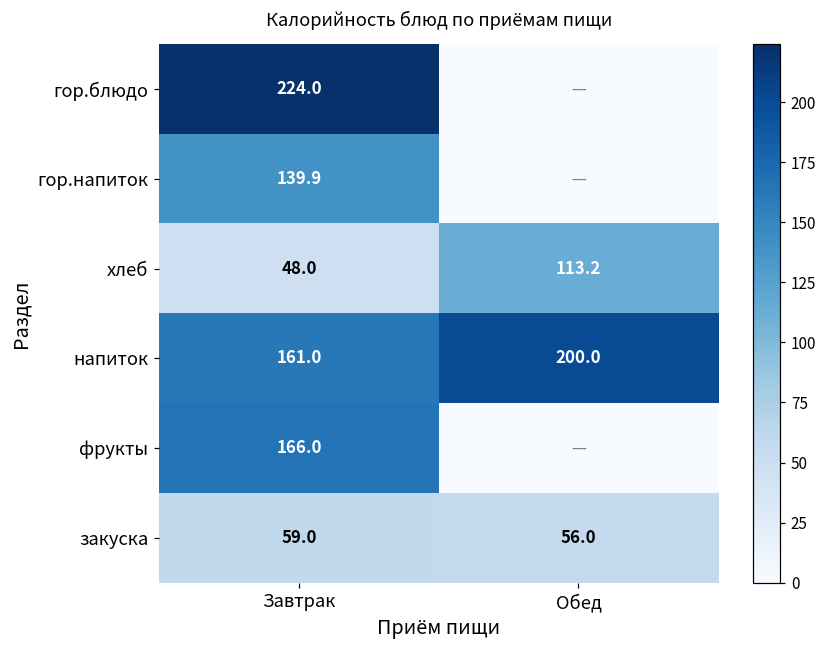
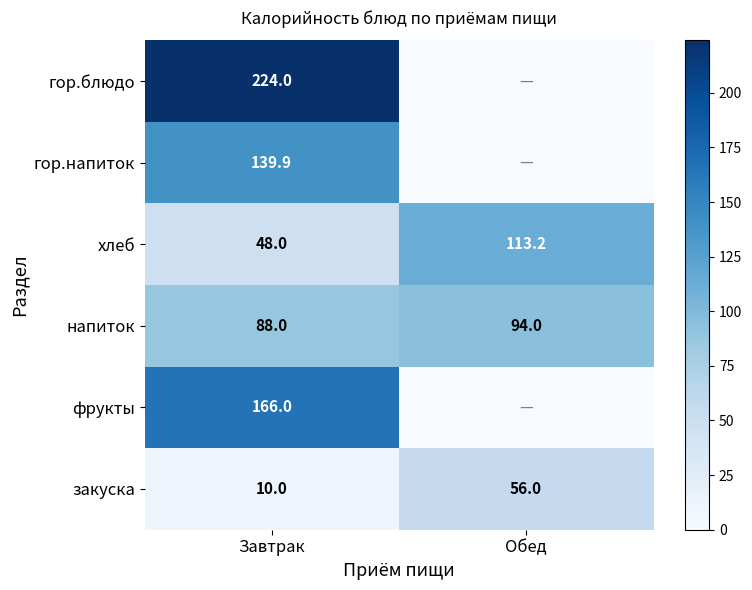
напиток, Завтрак: 161.0 -> 88.0
напиток, Обед: 200.0 -> 94.0
закуска, Завтрак: 59.0 -> 10.0
